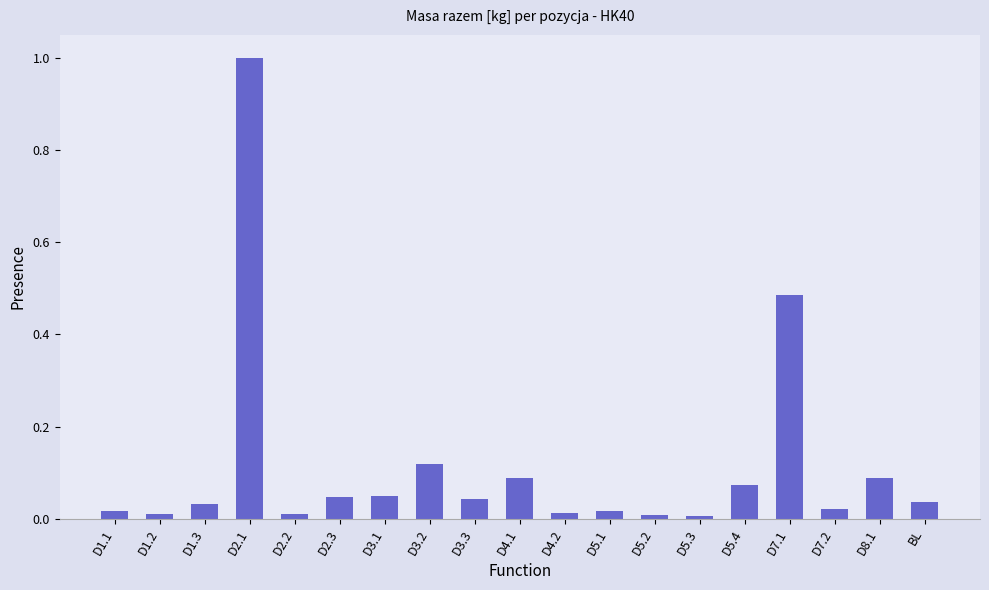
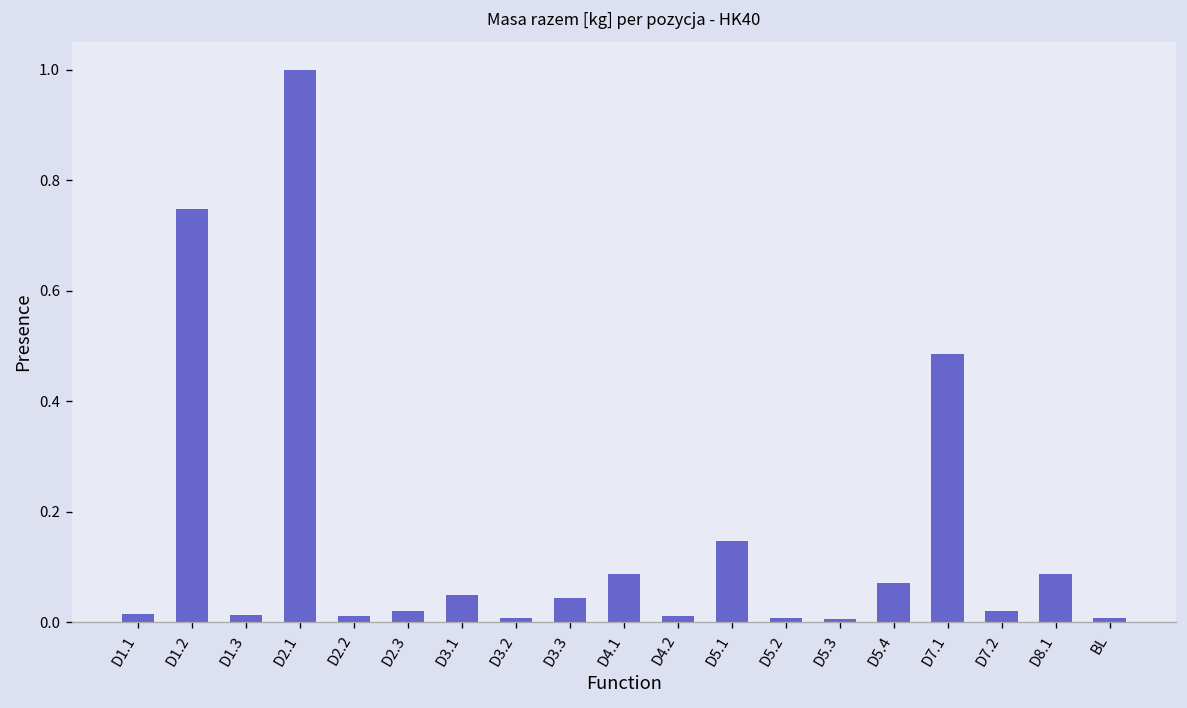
D1.2: 0.01 -> 0.75
D1.3: 0.03 -> 0.01
D2.3: 0.05 -> 0.02
D3.2: 0.12 -> 0.01
D5.1: 0.02 -> 0.15
BL: 0.04 -> 0.01
